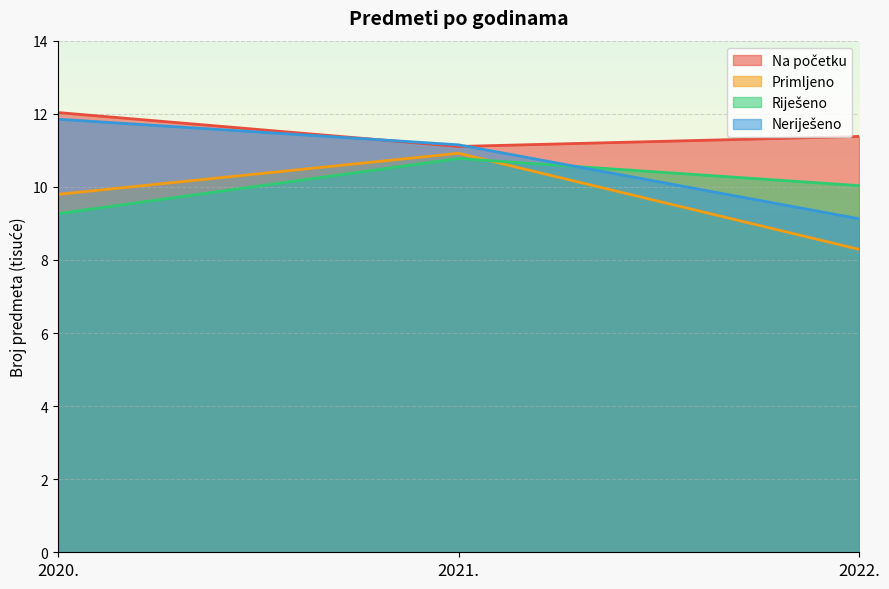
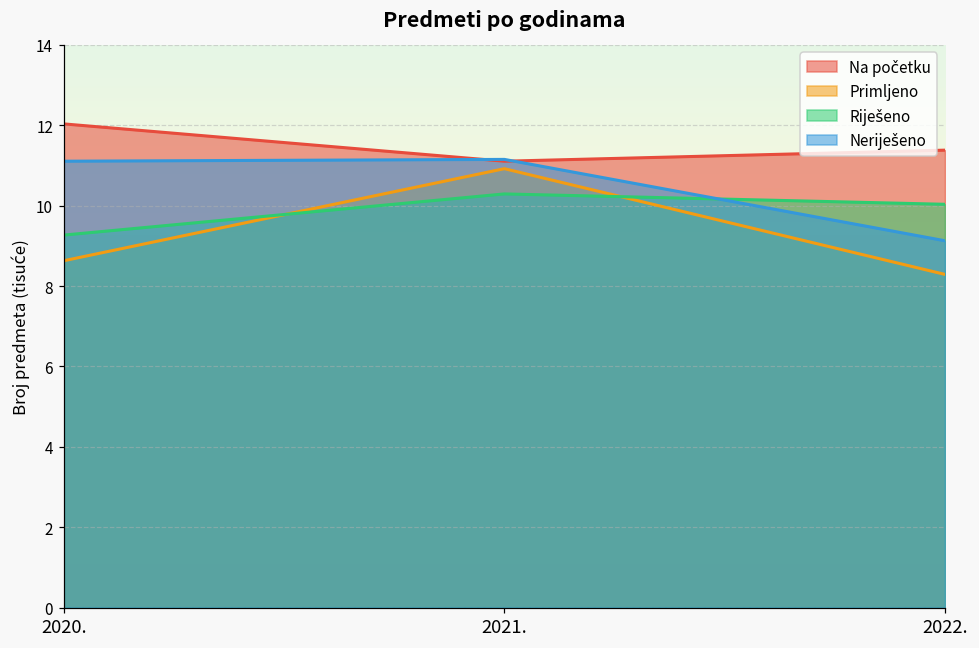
Primljeno, 2020.: 9.8 -> 8.6
Neriješeno, 2020.: 11.9 -> 11.1
Riješeno, 2021.: 10.8 -> 10.3
